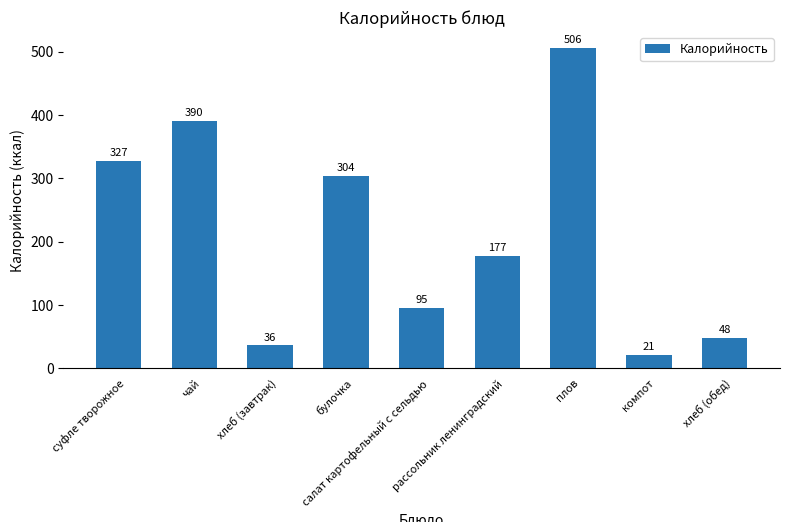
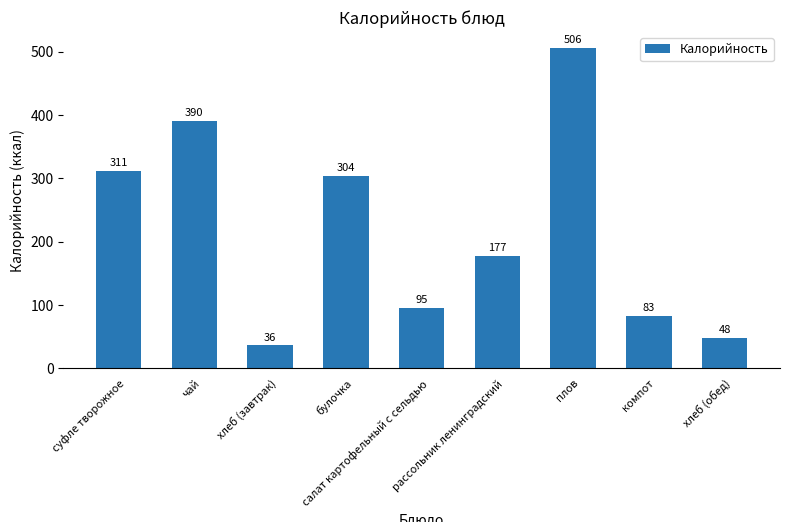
суфле творожное: 327 -> 311
компот: 21 -> 83
